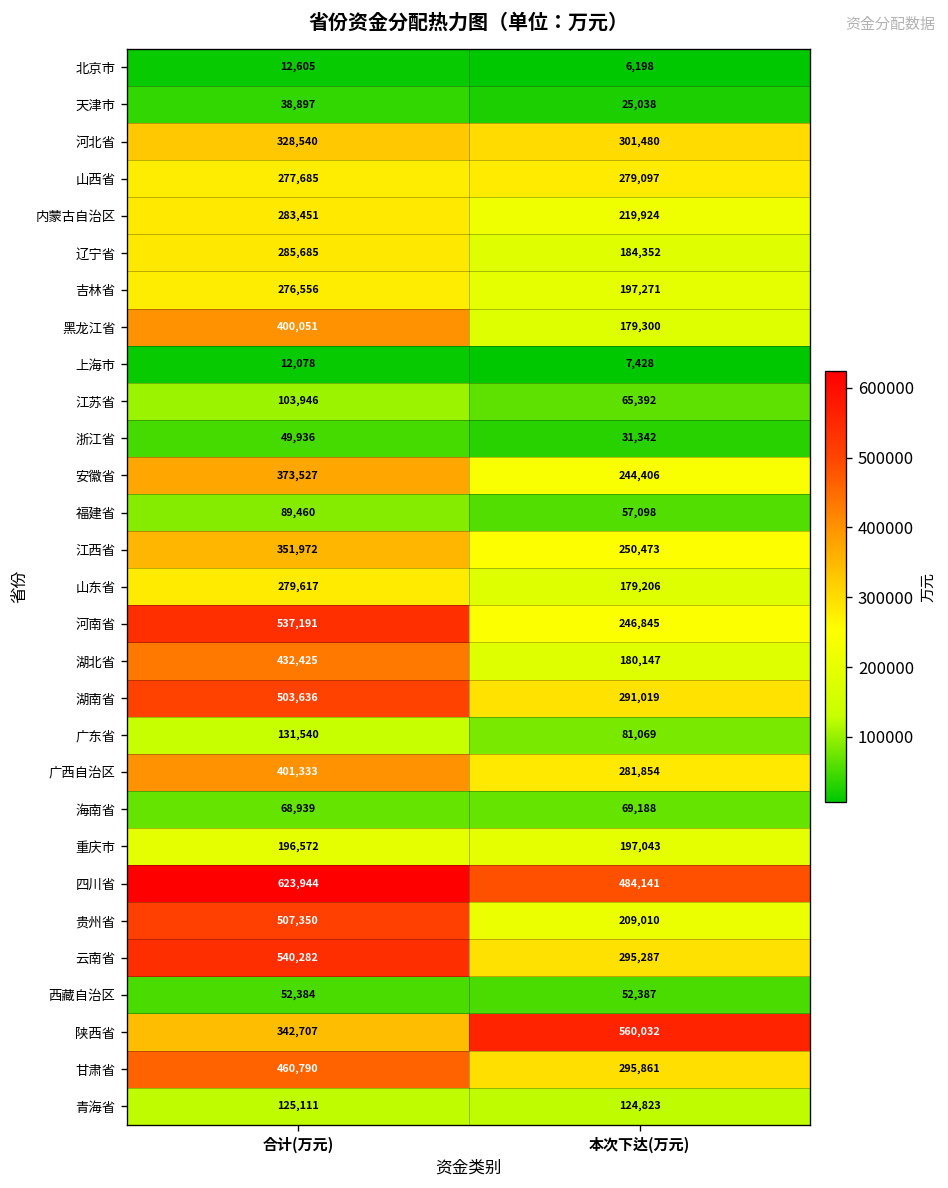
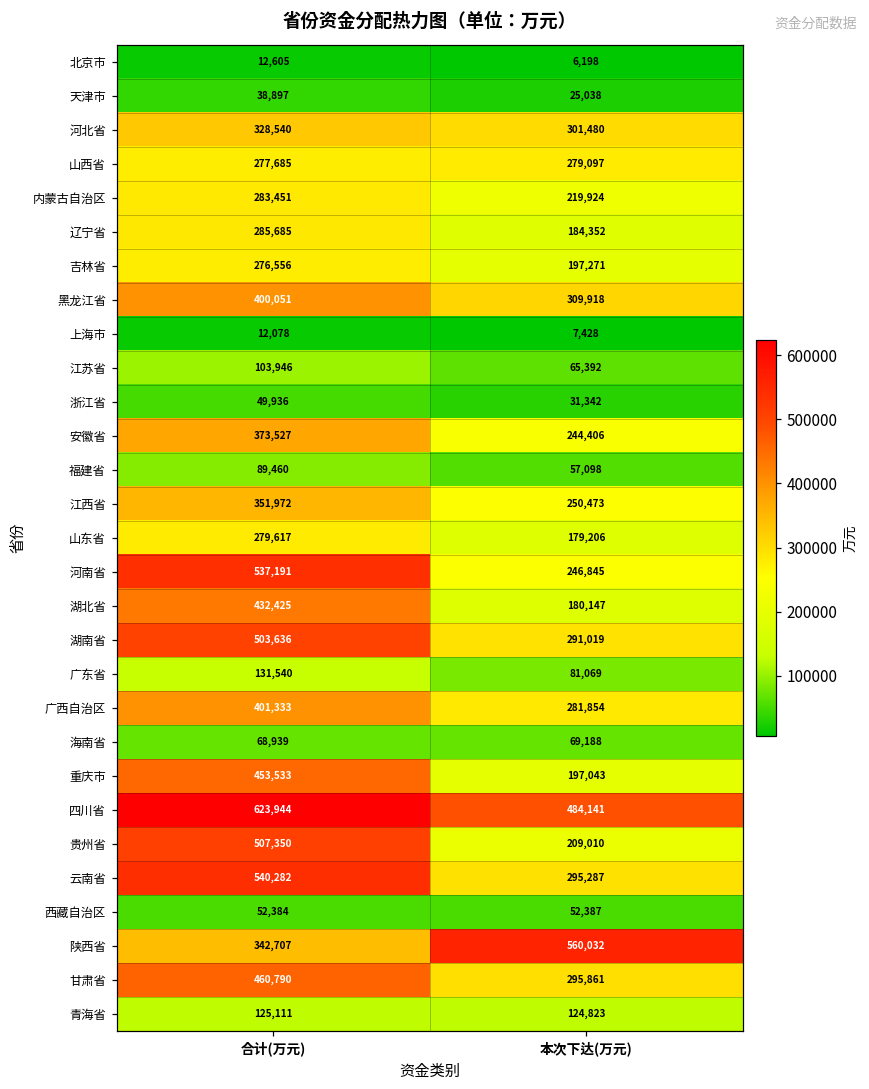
黑龙江省, 本次下达(万元): 179,300 -> 309,918
重庆市, 合计(万元): 196,572 -> 453,533
